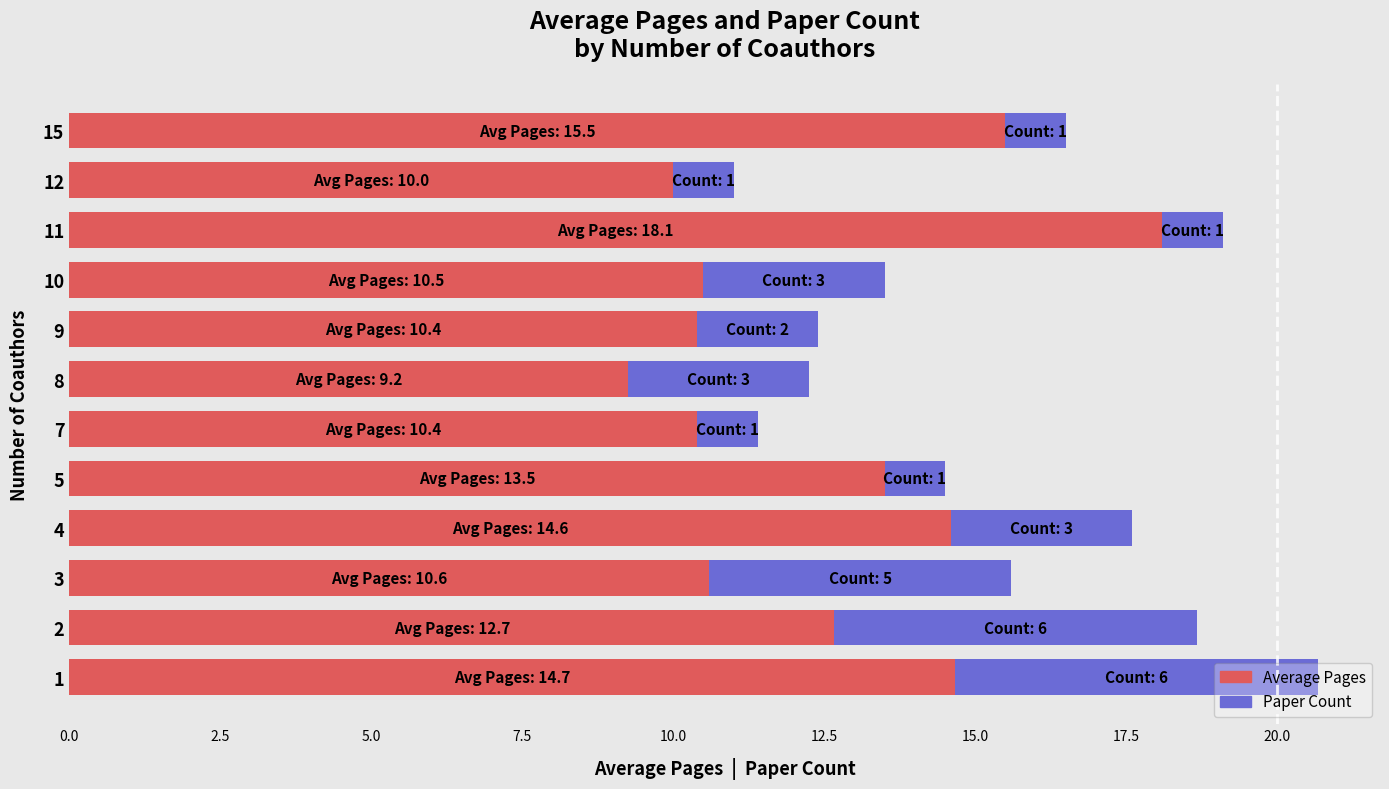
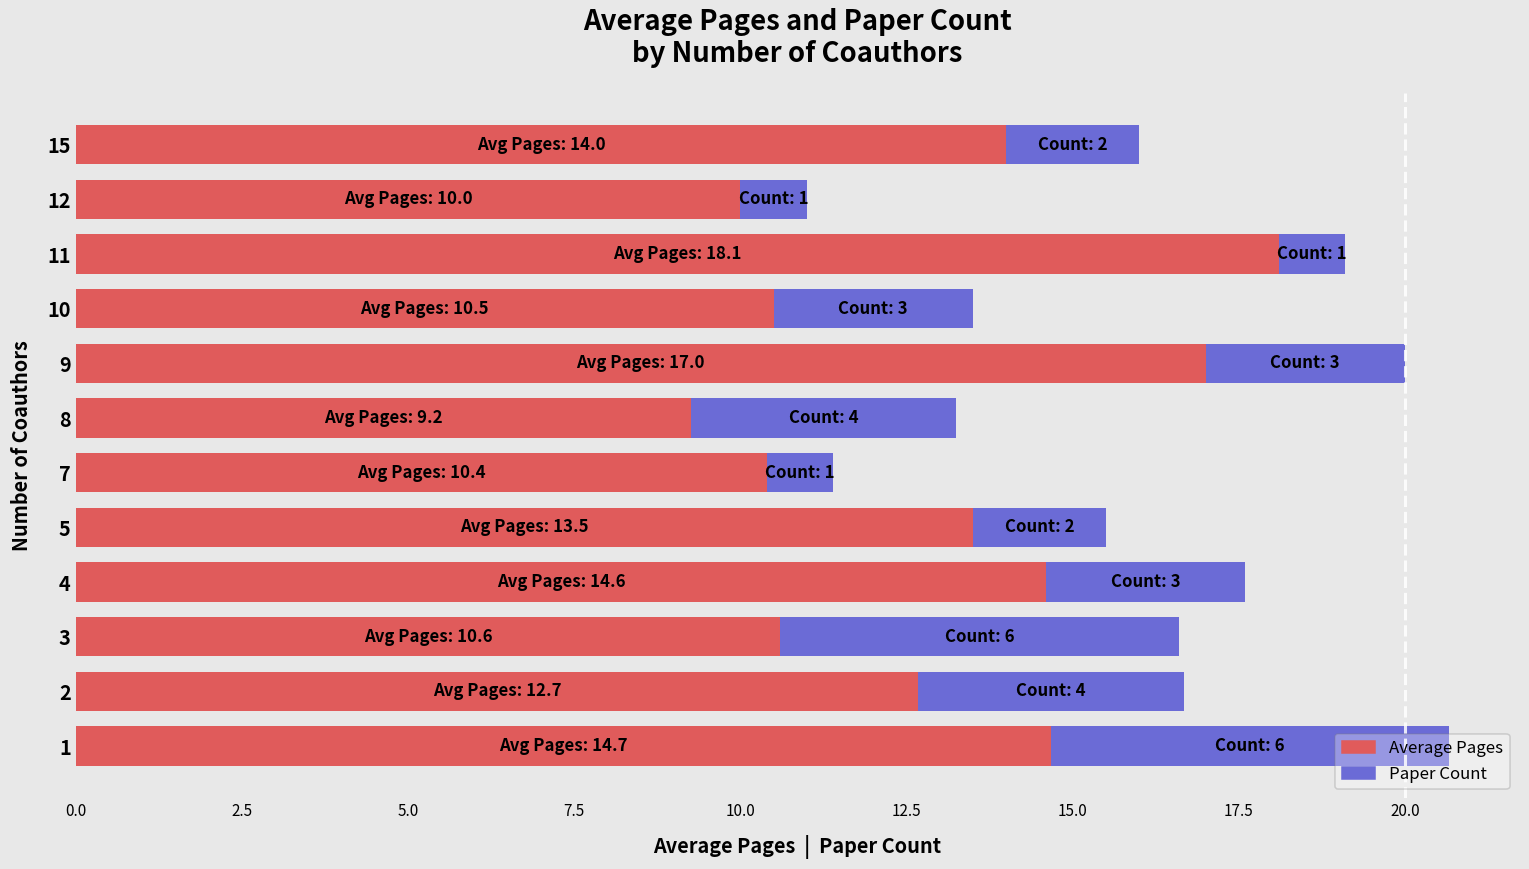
Average Pages, 15: 15.5 -> 14.0
Paper Count, 15: 1 -> 2
Average Pages, 9: 10.4 -> 17.0
Paper Count, 9: 2 -> 3
Paper Count, 8: 3 -> 4
Paper Count, 5: 1 -> 2
Paper Count, 3: 5 -> 6
Paper Count, 2: 6 -> 4
